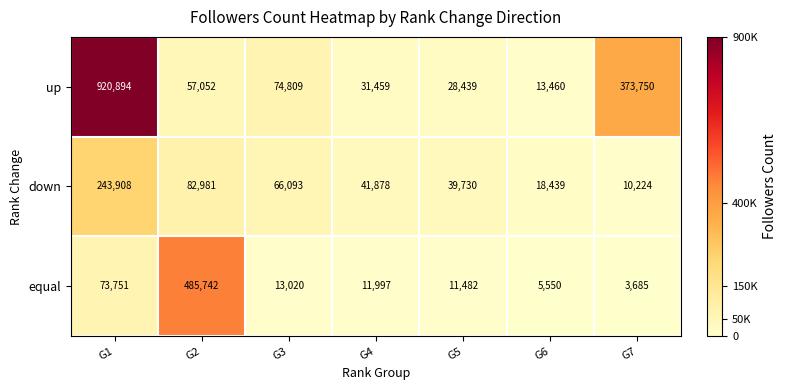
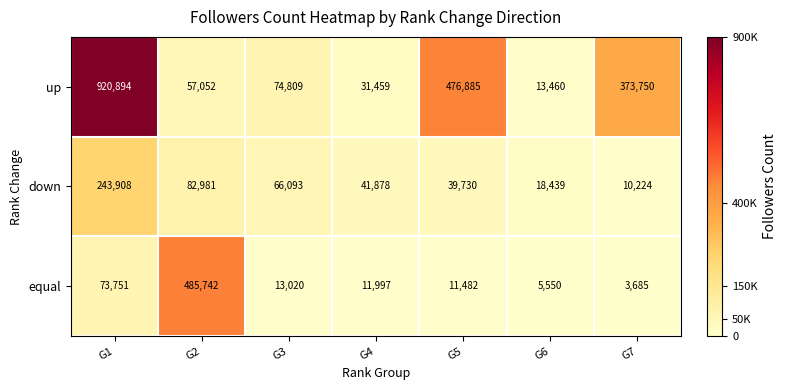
up, G5: 28,439 -> 476,885
